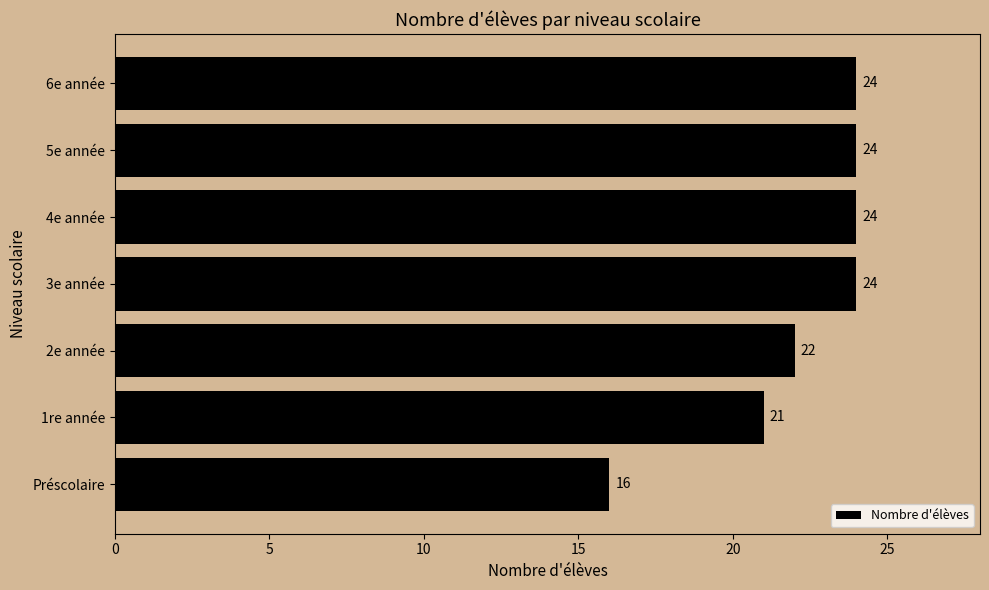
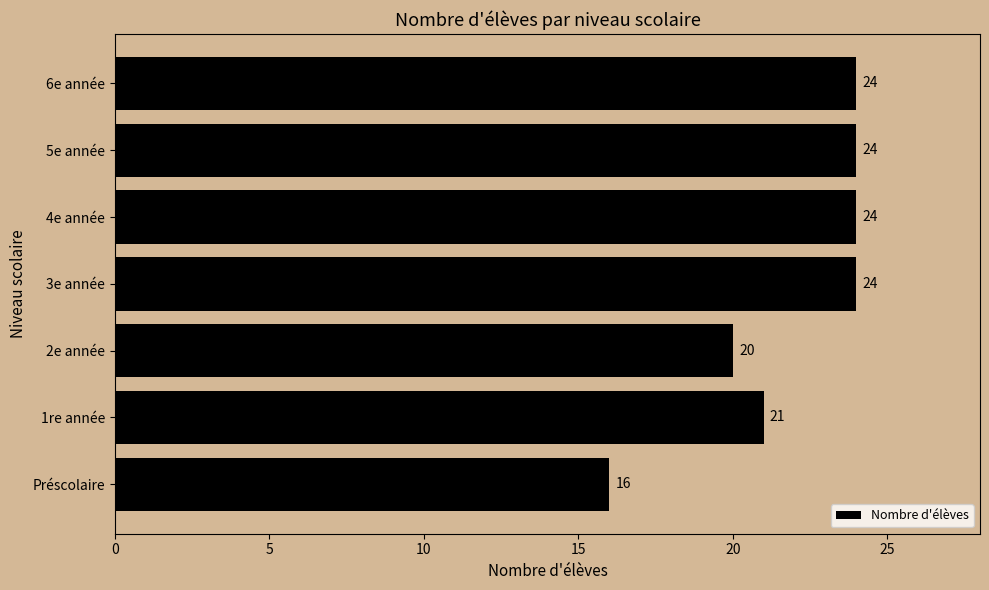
2e année: 22 -> 20
